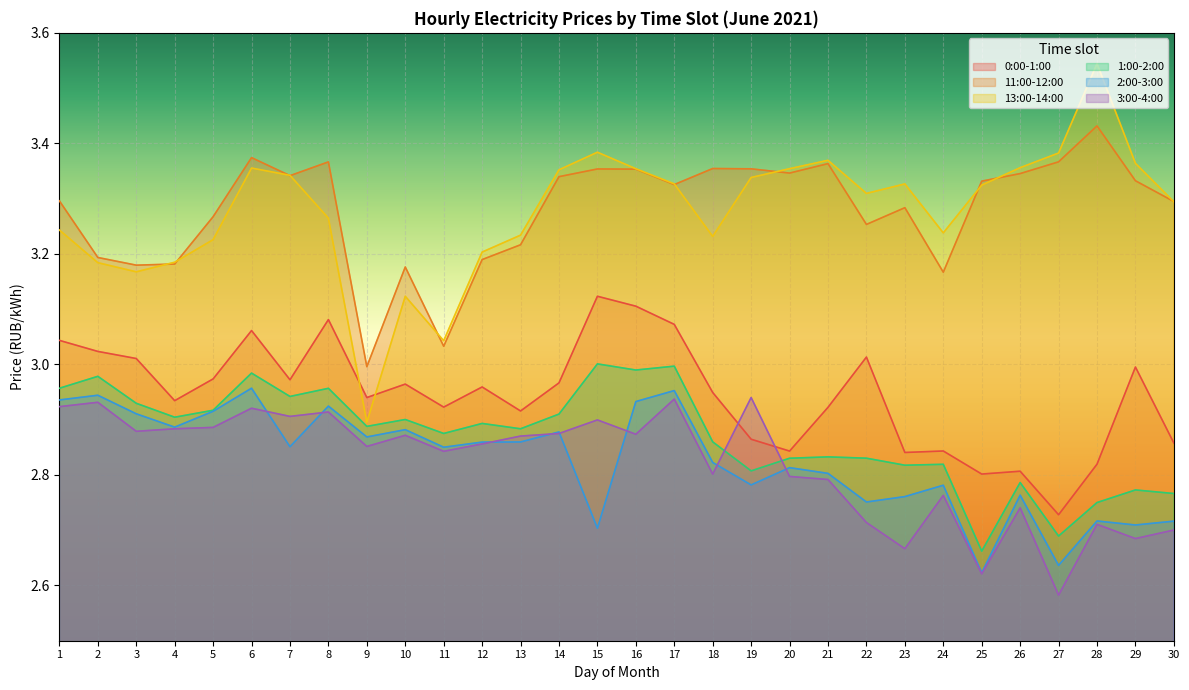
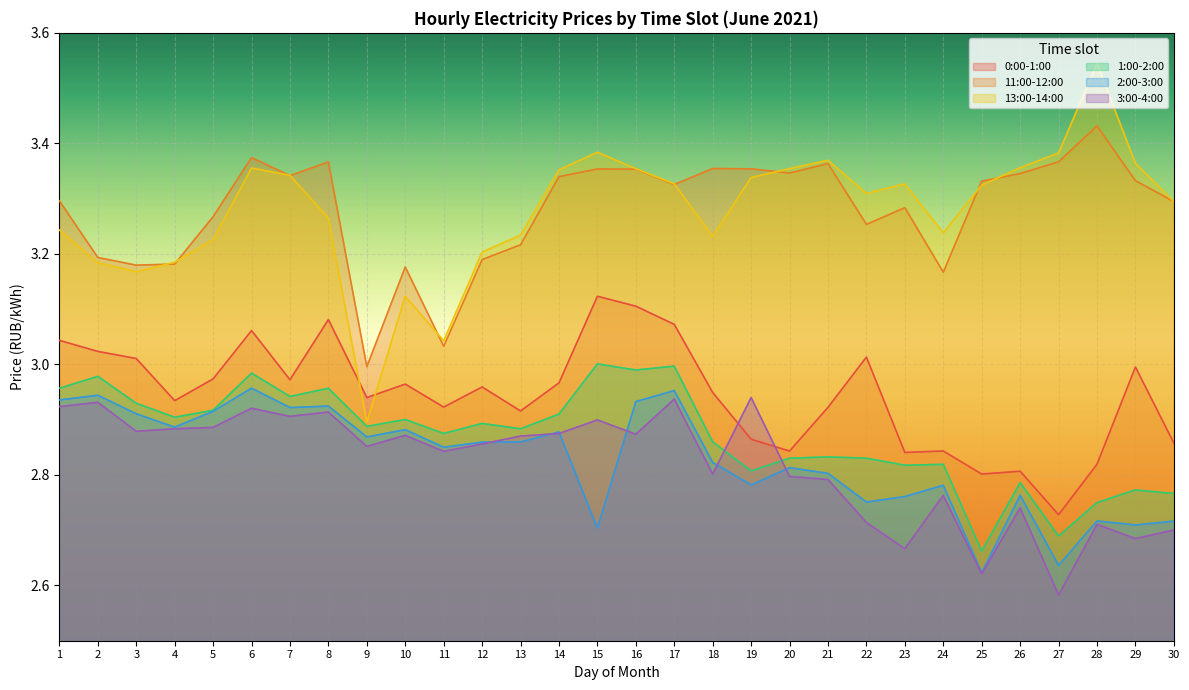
2:00-3:00, 7: 2.85 -> 2.92
